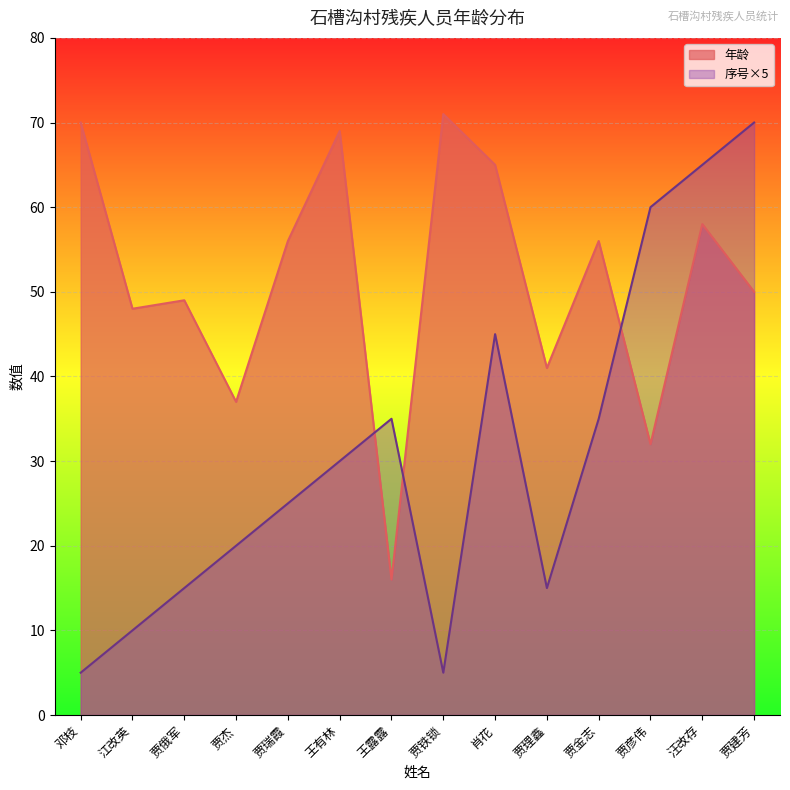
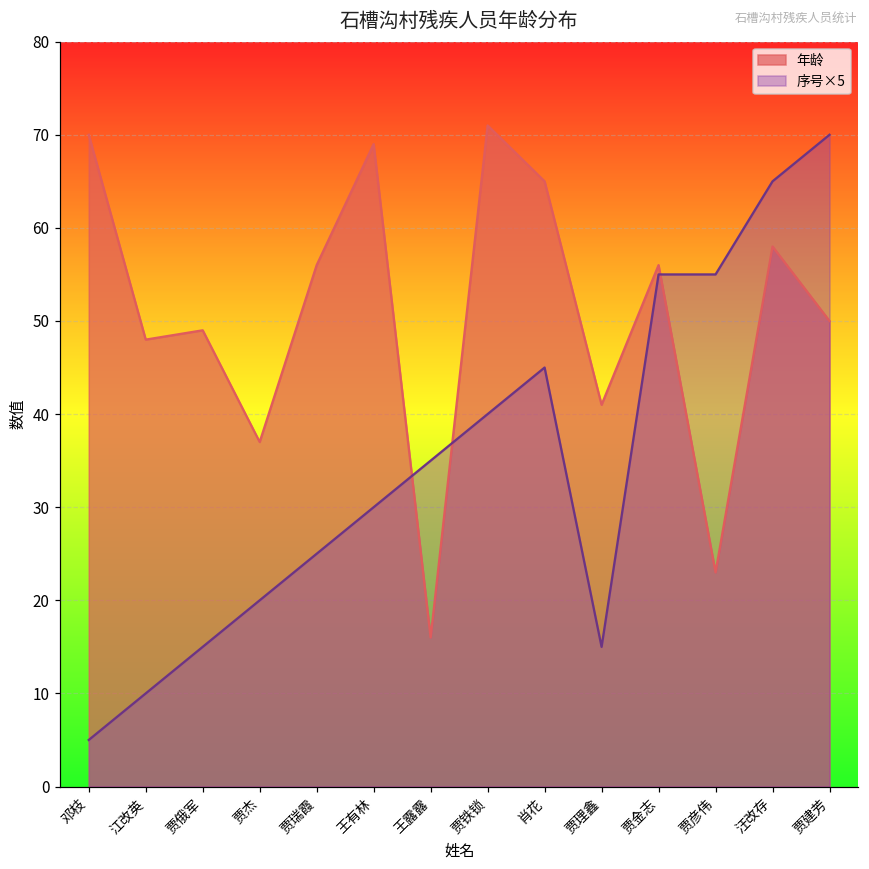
序号×5, 贾铁锁: 5 -> 40
序号×5, 贾金志: 35 -> 55
年龄, 贾彦伟: 32 -> 23
序号×5, 贾彦伟: 60 -> 55
